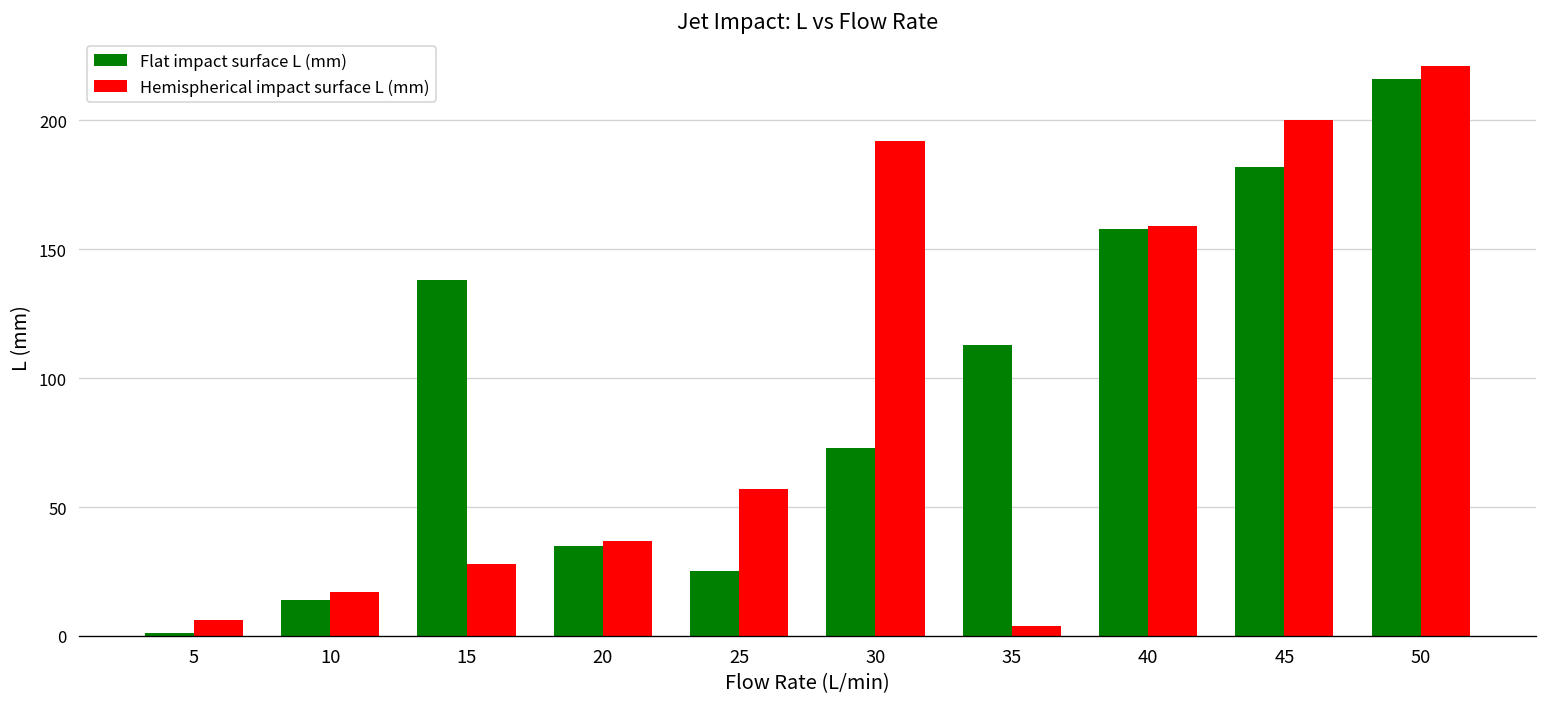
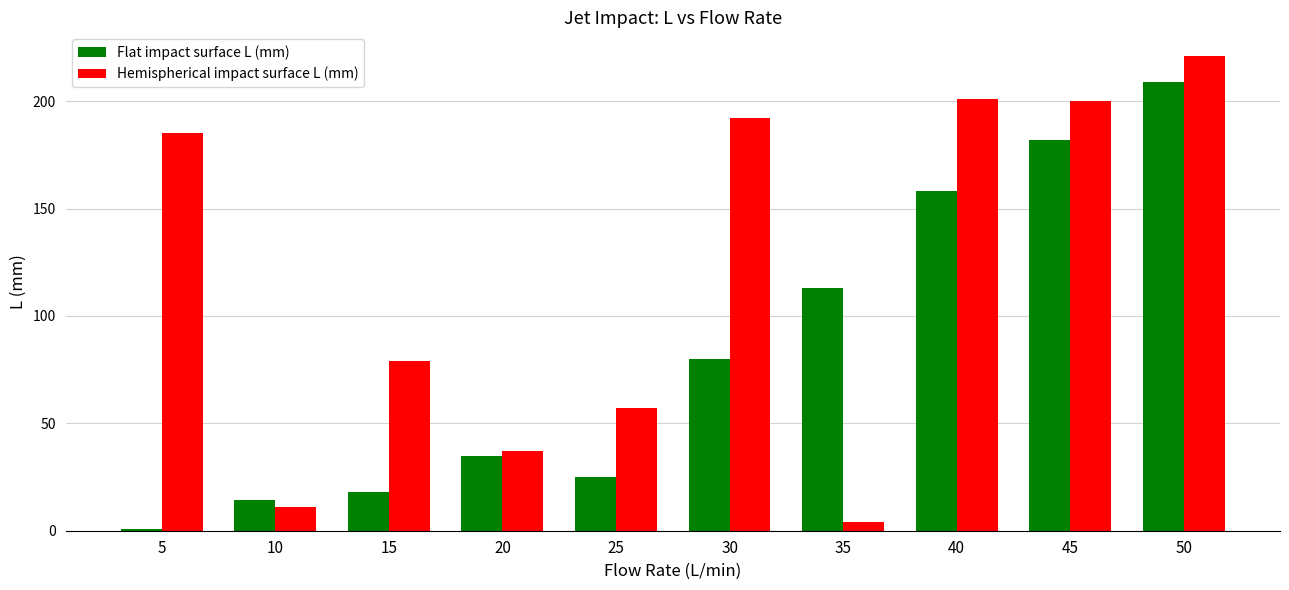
Hemispherical impact surface L (mm), 5: 6 -> 185
Hemispherical impact surface L (mm), 10: 17 -> 11
Flat impact surface L (mm), 15: 138 -> 18
Hemispherical impact surface L (mm), 15: 28 -> 79
Flat impact surface L (mm), 30: 73 -> 80
Hemispherical impact surface L (mm), 40: 159 -> 201
Flat impact surface L (mm), 50: 216 -> 209
